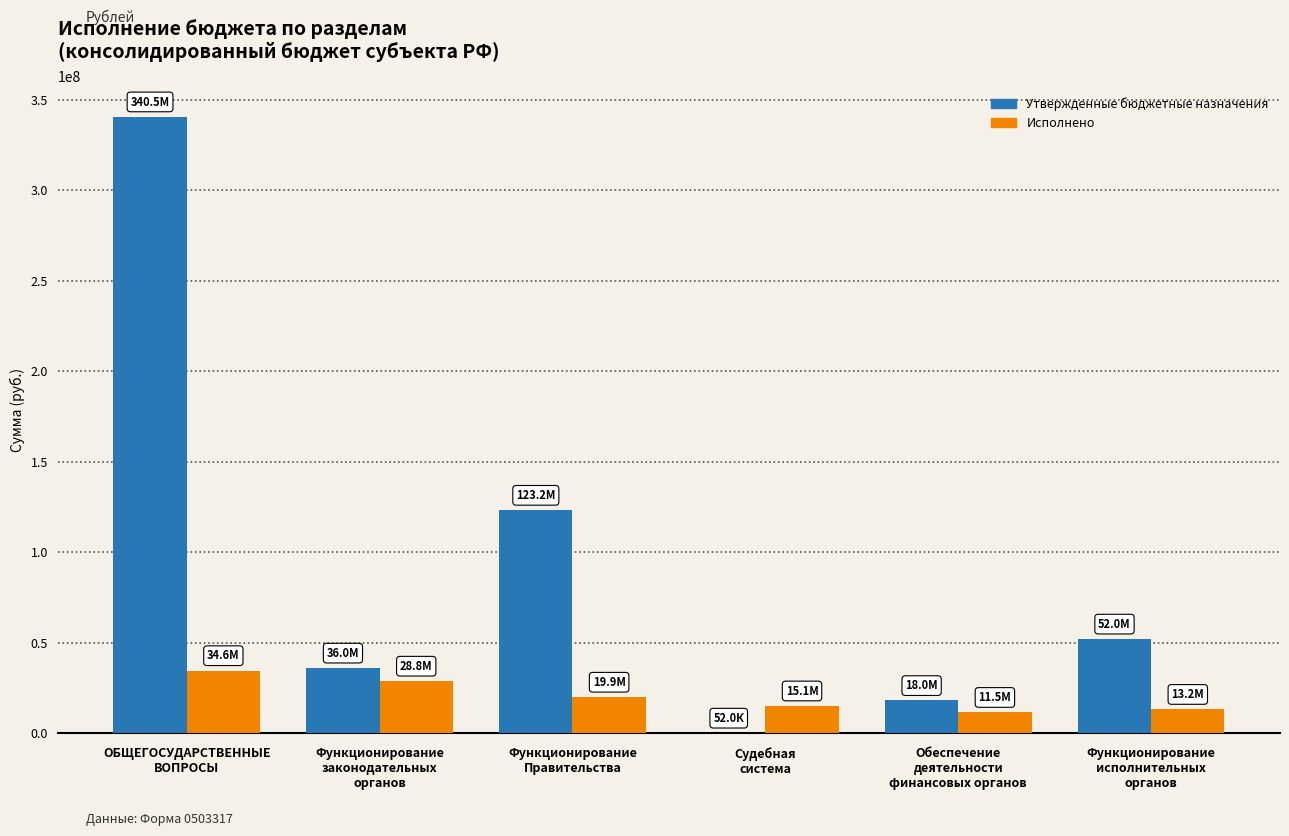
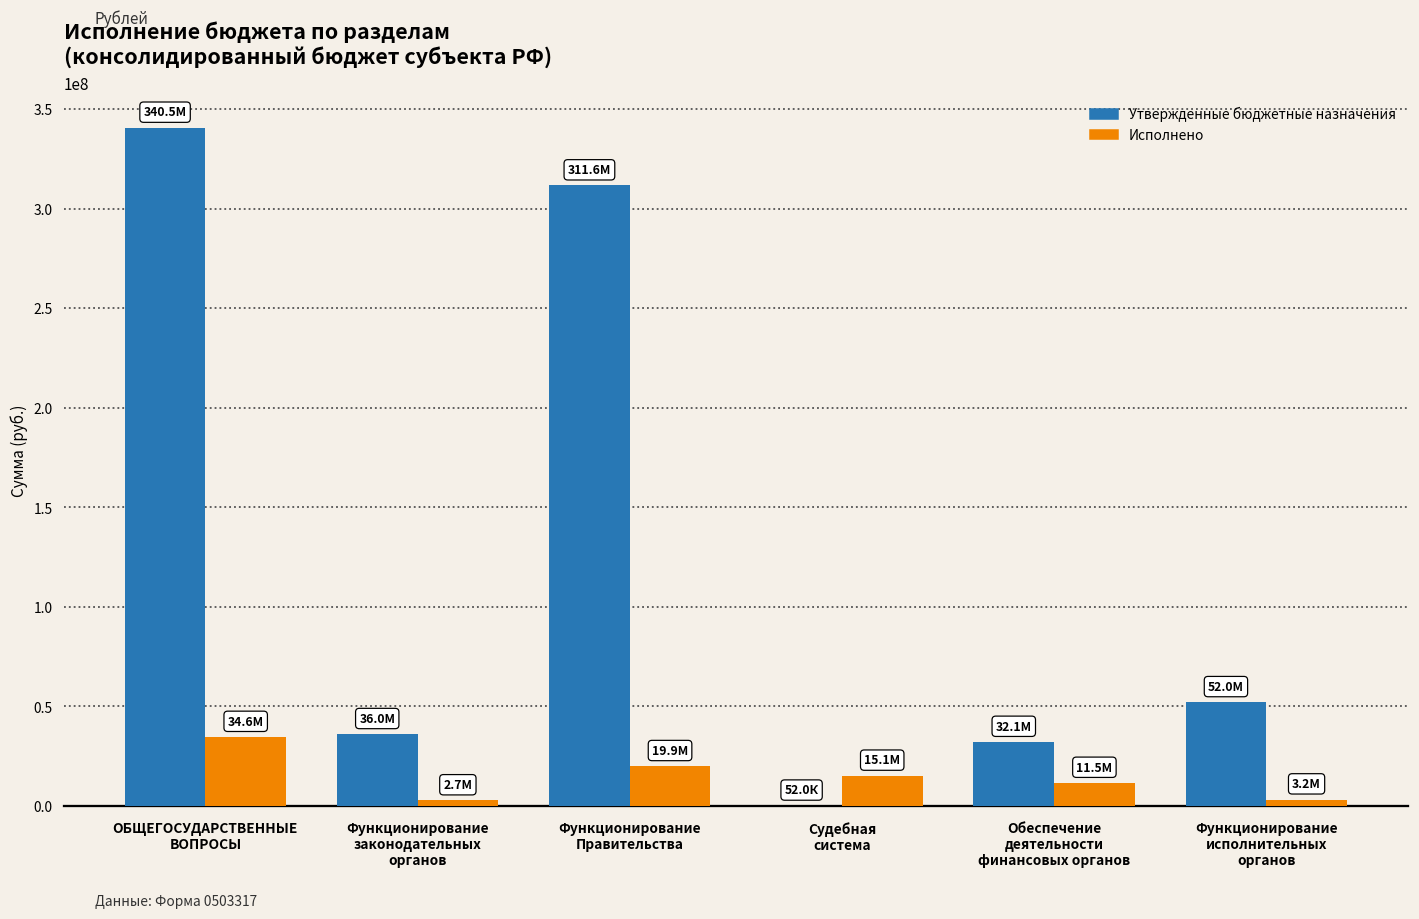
Исполнено, Функционирование законодательных органов: 28.8М -> 2.7М
Утвержденные бюджетные назначения, Функционирование Правительства: 123.2М -> 311.6М
Утвержденные бюджетные назначения, Обеспечение деятельности финансовых органов: 18.0М -> 32.1М
Исполнено, Функционирование исполнительных органов: 13.2М -> 3.2М
